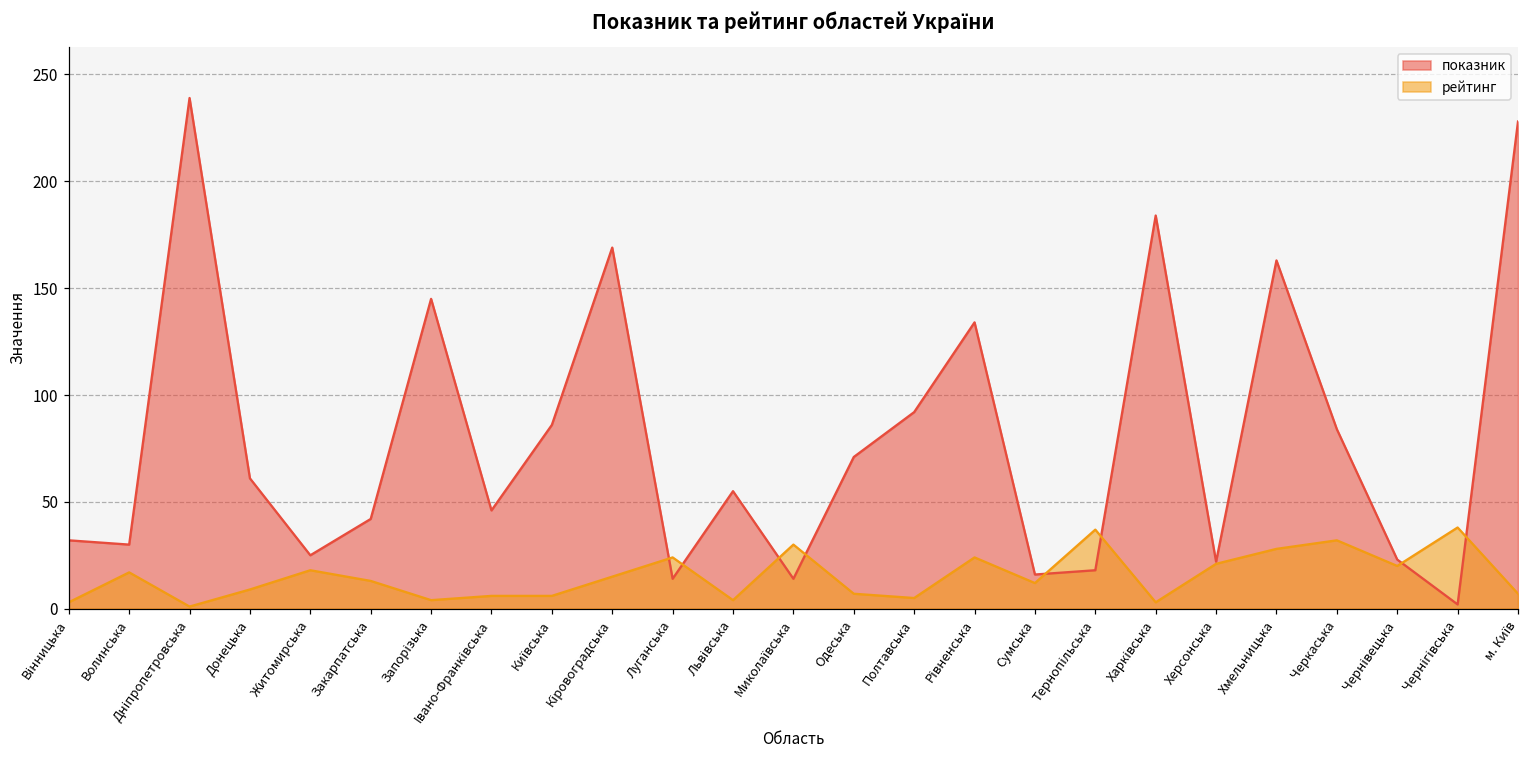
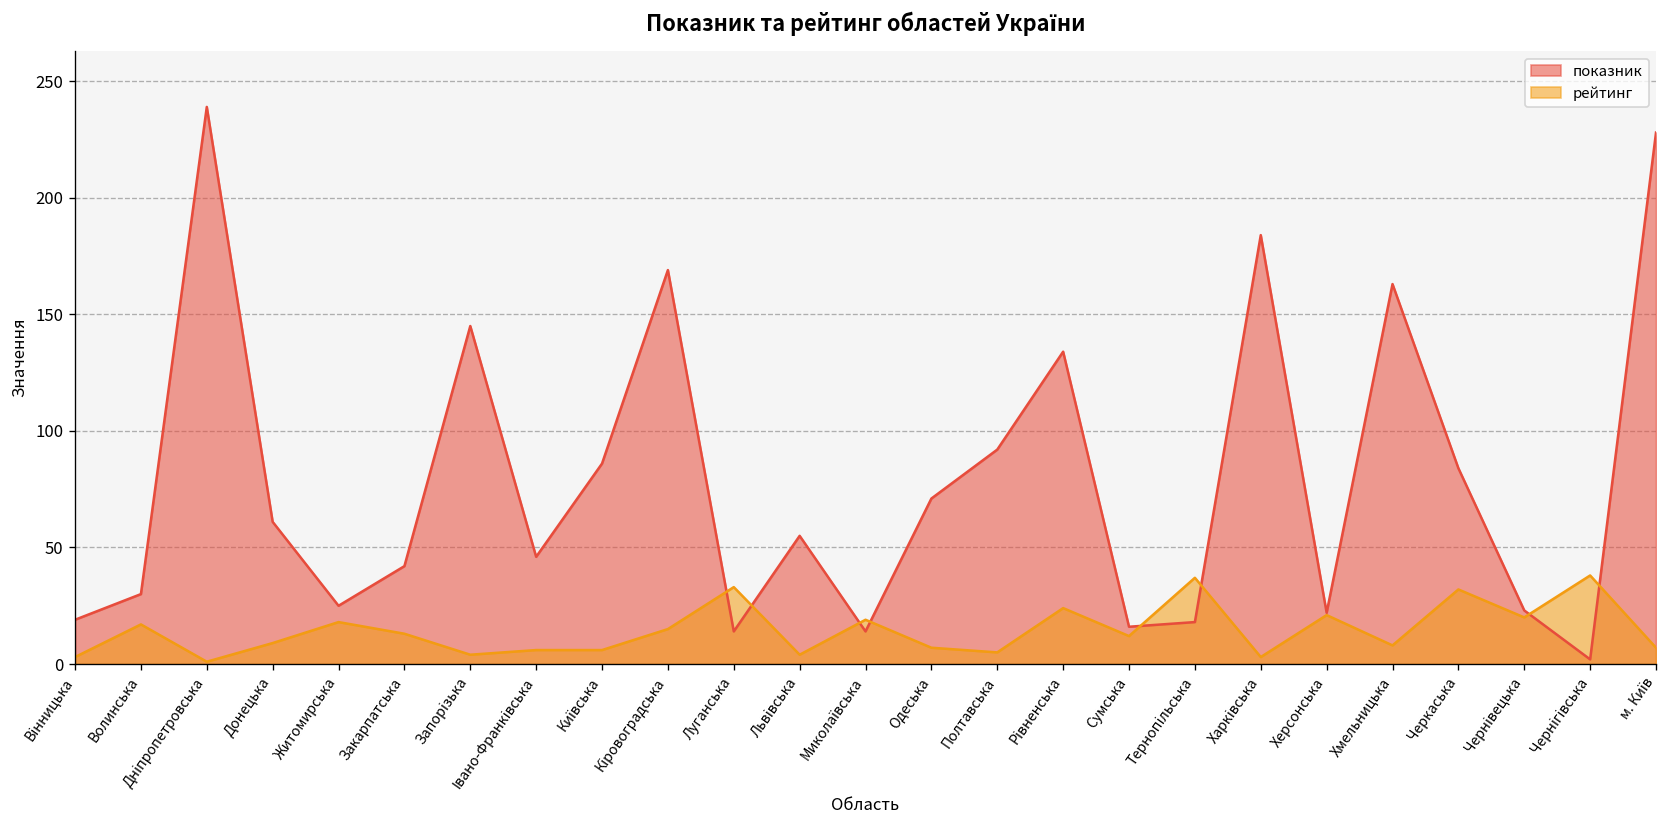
показник, Вінницька: 32 -> 19
рейтинг, Луганська: 24 -> 33
рейтинг, Миколаївська: 30 -> 19
рейтинг, Хмельницька: 28 -> 8
